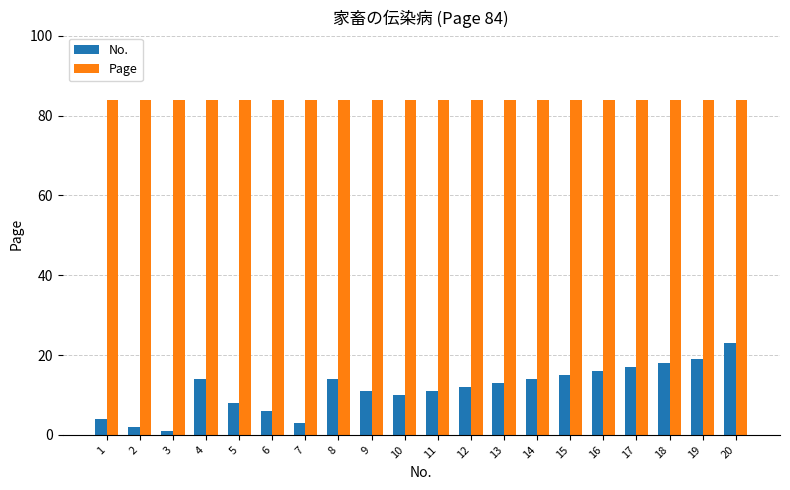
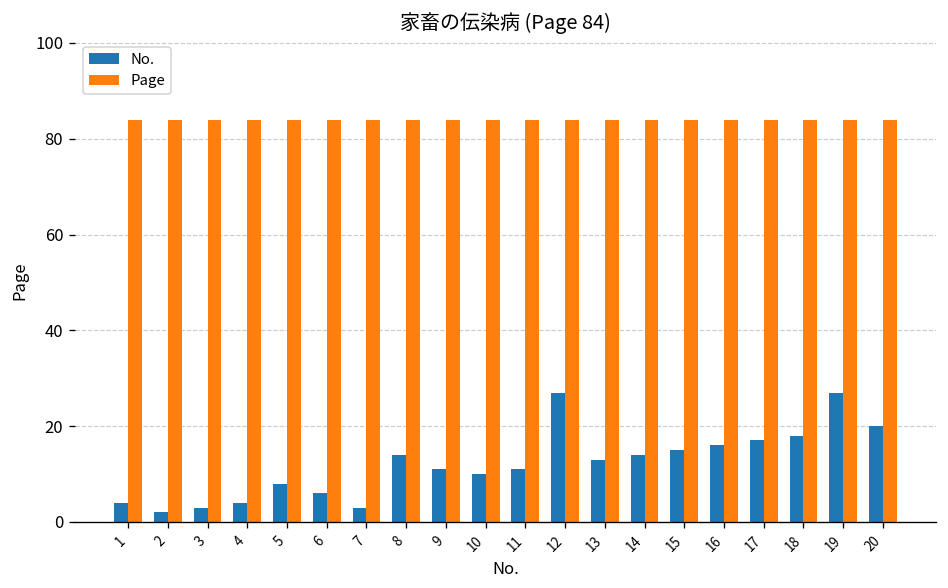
No., 3: 1 -> 3
No., 4: 14 -> 4
No., 12: 12 -> 27
No., 19: 19 -> 27
No., 20: 23 -> 20
